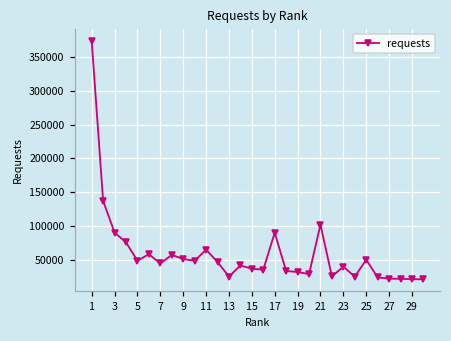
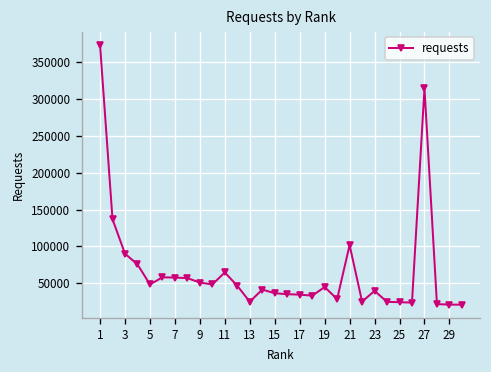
7: 40000 -> 60000
17: 90000 -> 30000
19: 30000 -> 40000
25: 50000 -> 20000
27: 20000 -> 310000
